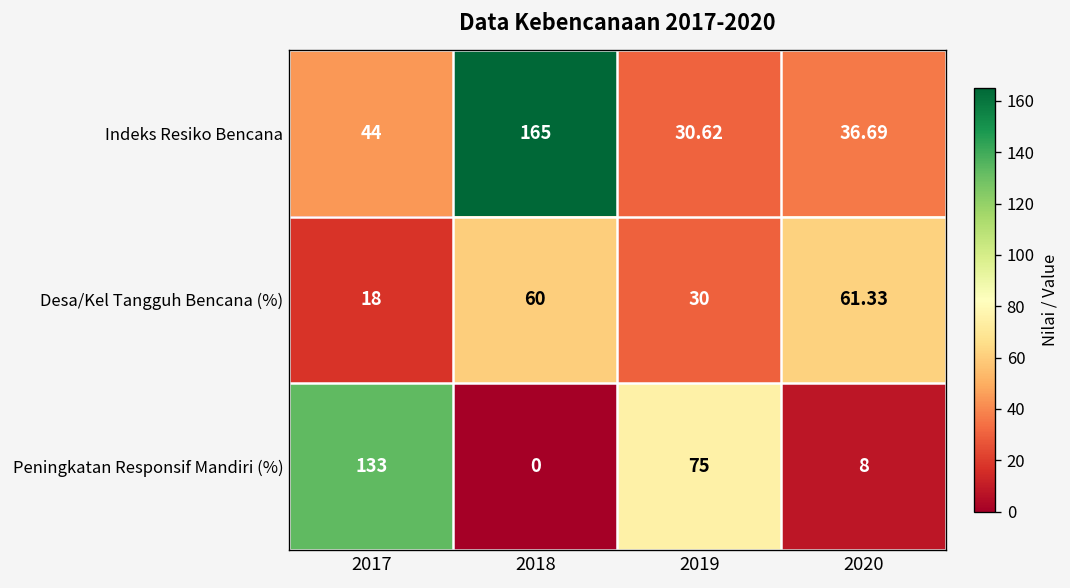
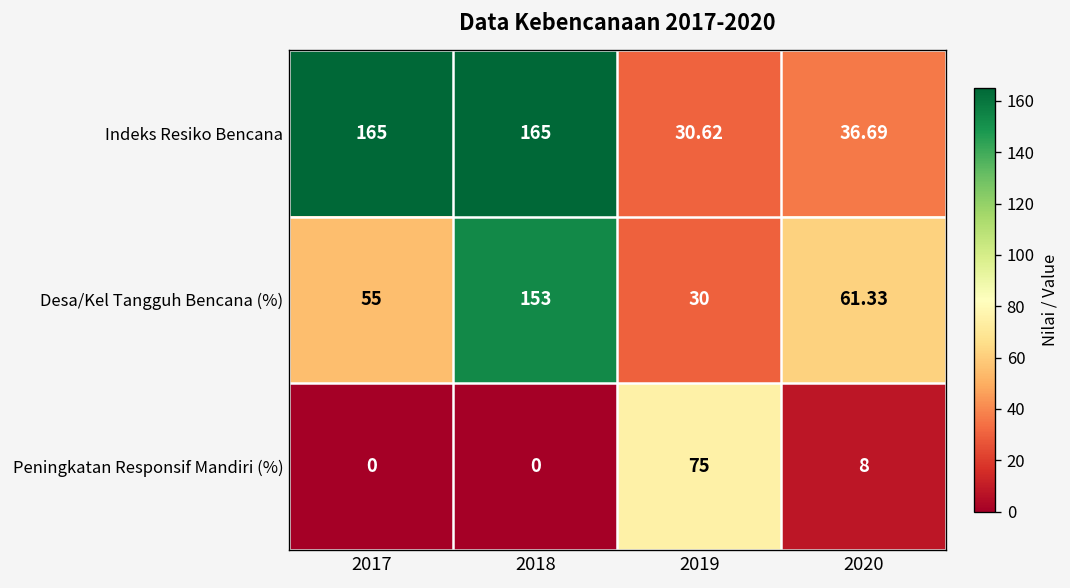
Indeks Resiko Bencana, 2017: 44 -> 165
Desa/Kel Tangguh Bencana (%), 2017: 18 -> 55
Desa/Kel Tangguh Bencana (%), 2018: 60 -> 153
Peningkatan Responsif Mandiri (%), 2017: 133 -> 0
